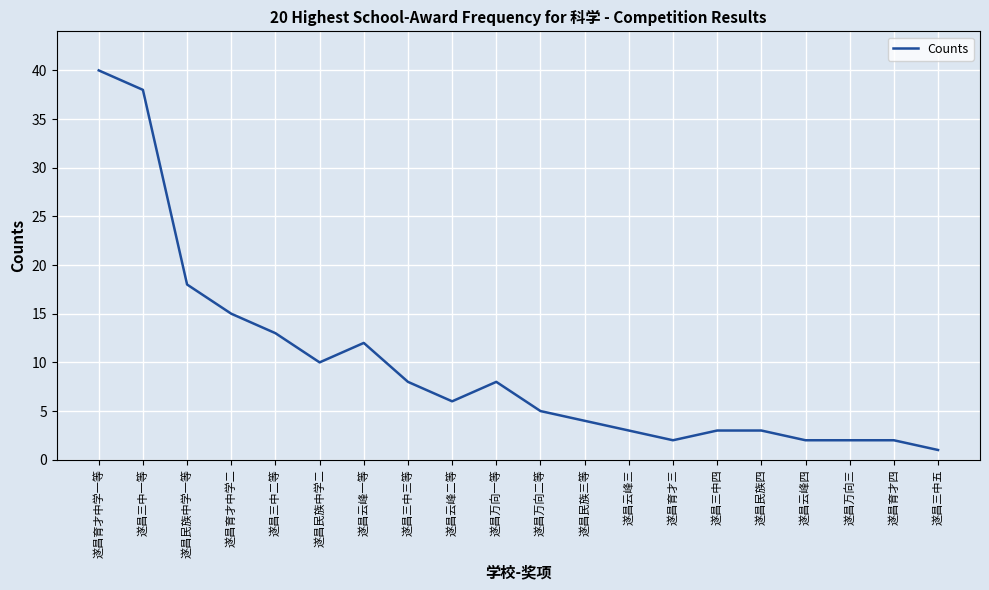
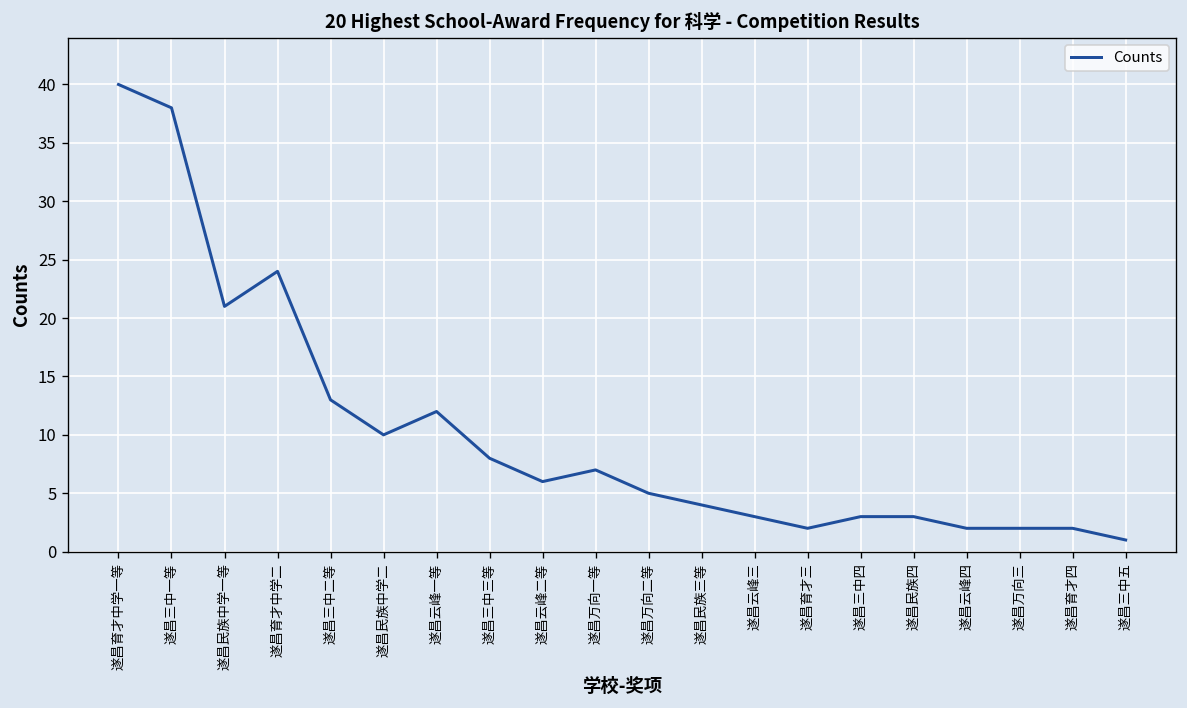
遂昌民族中学一等: 18 -> 21
遂昌育才中学二: 15 -> 24
遂昌万向一等: 8 -> 7
